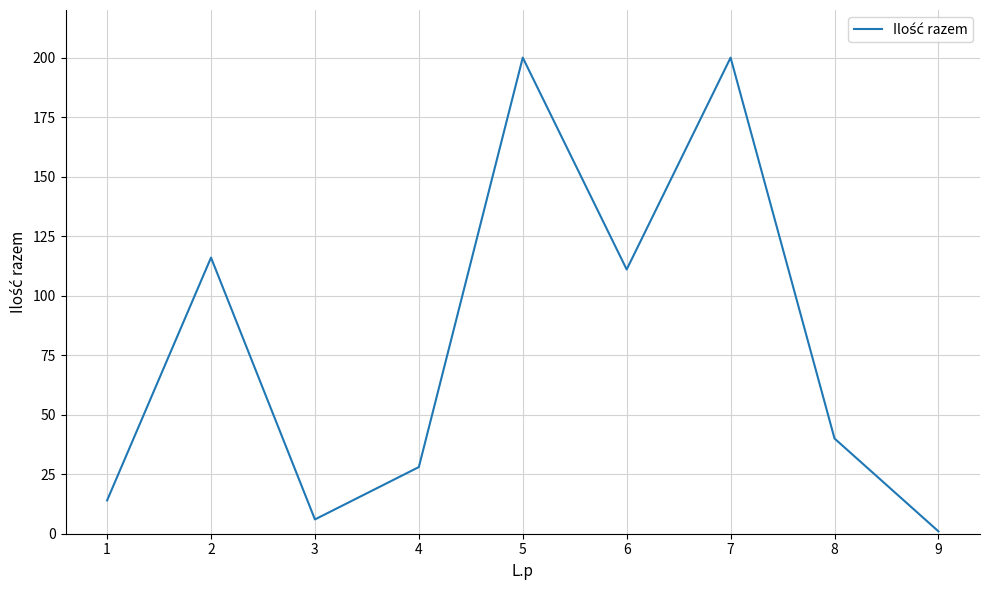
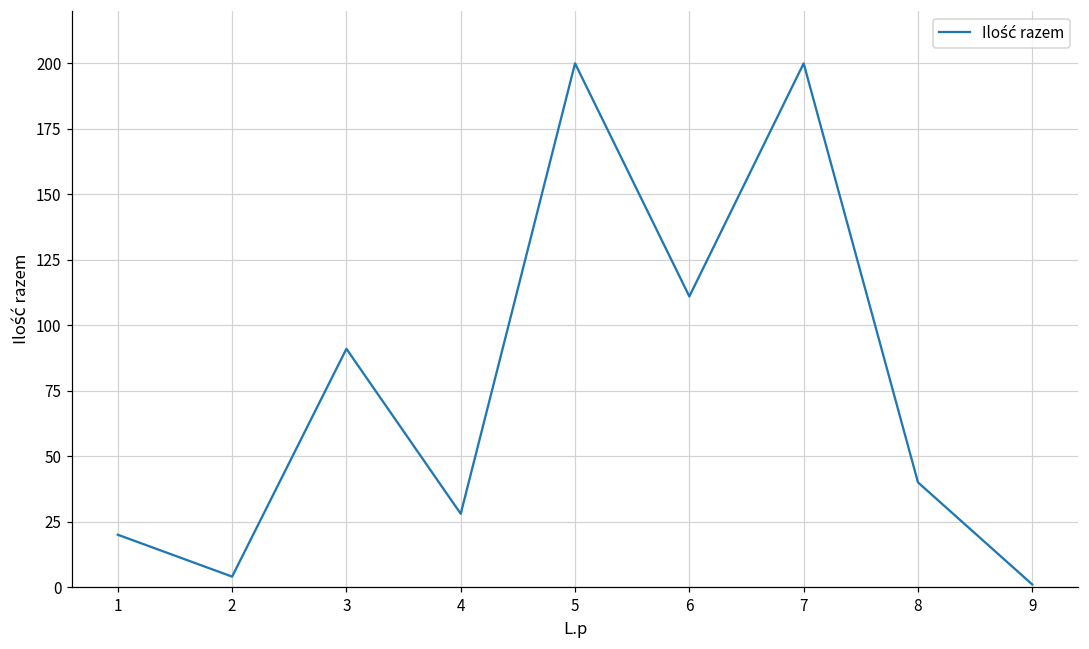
1: 14 -> 20
2: 116 -> 4
3: 6 -> 91
